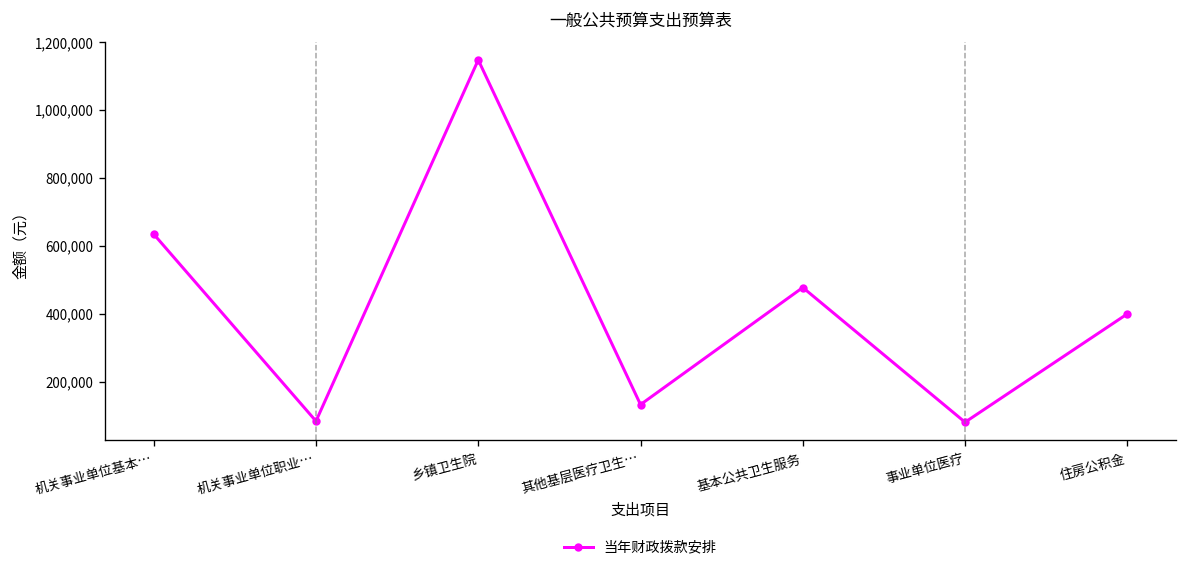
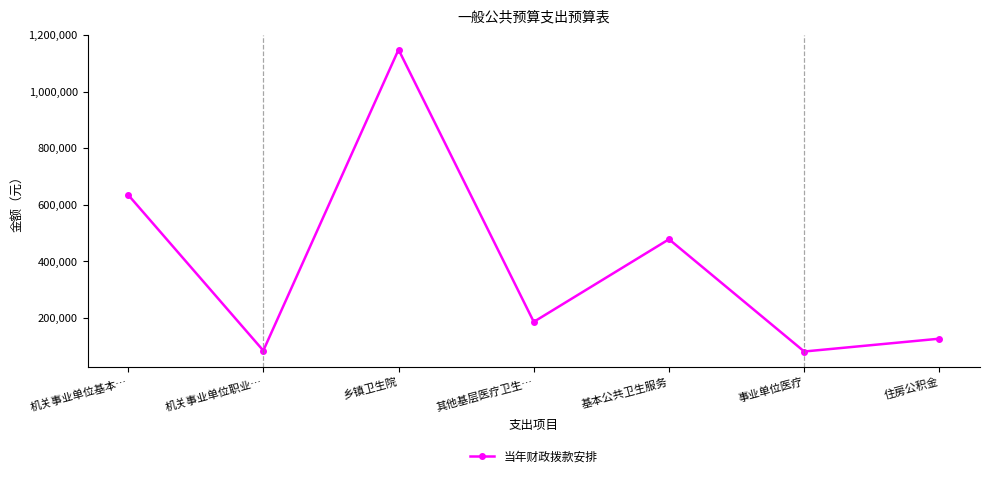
其他基层医疗卫生…: 130,000 -> 190,000
住房公积金: 400,000 -> 130,000
